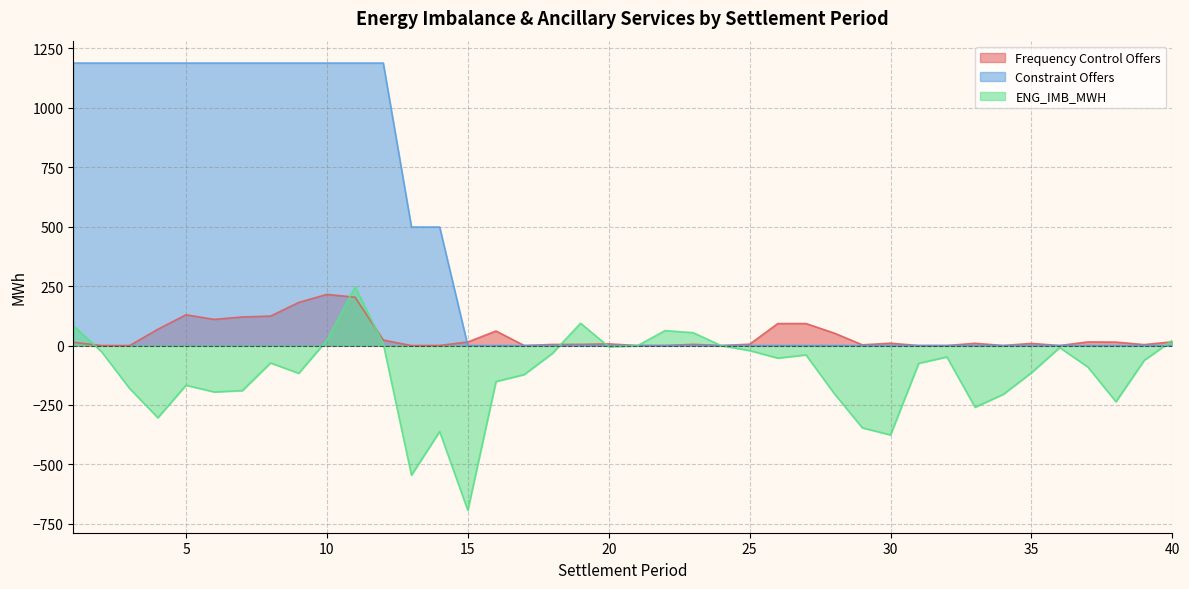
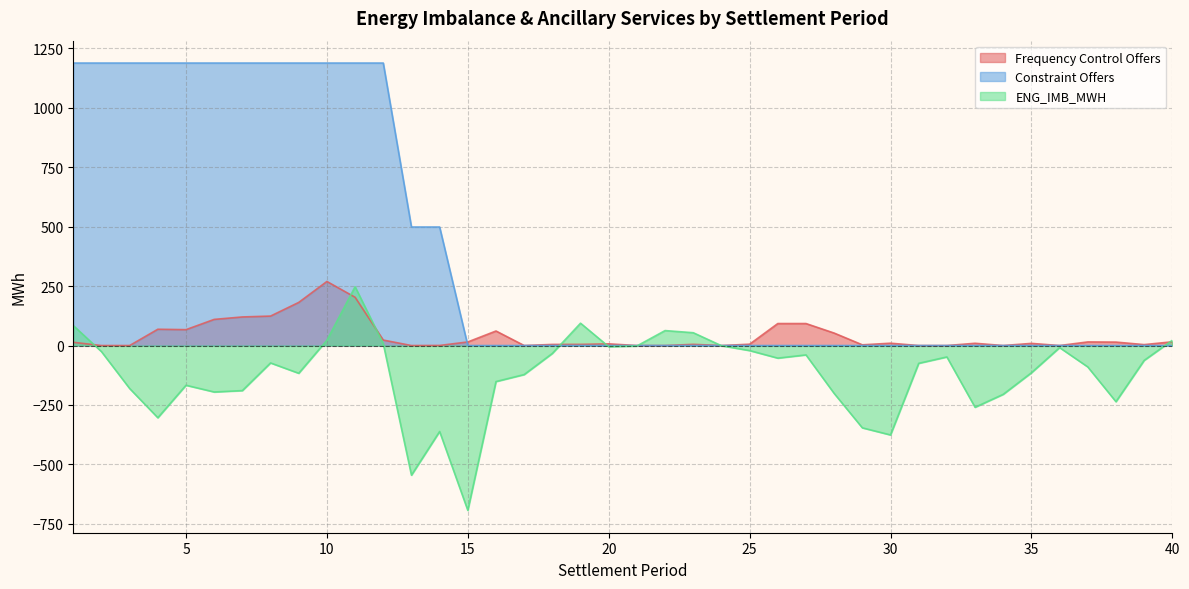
Frequency Control Offers, 5: 130 -> 70
Frequency Control Offers, 10: 220 -> 270
